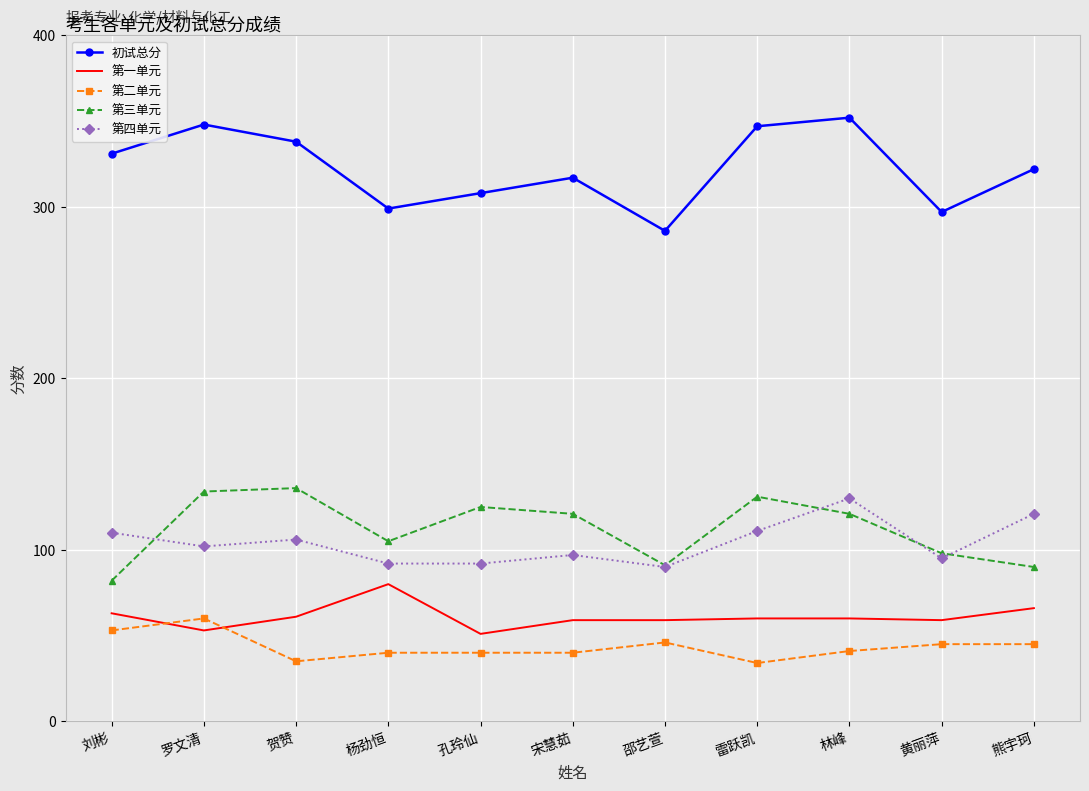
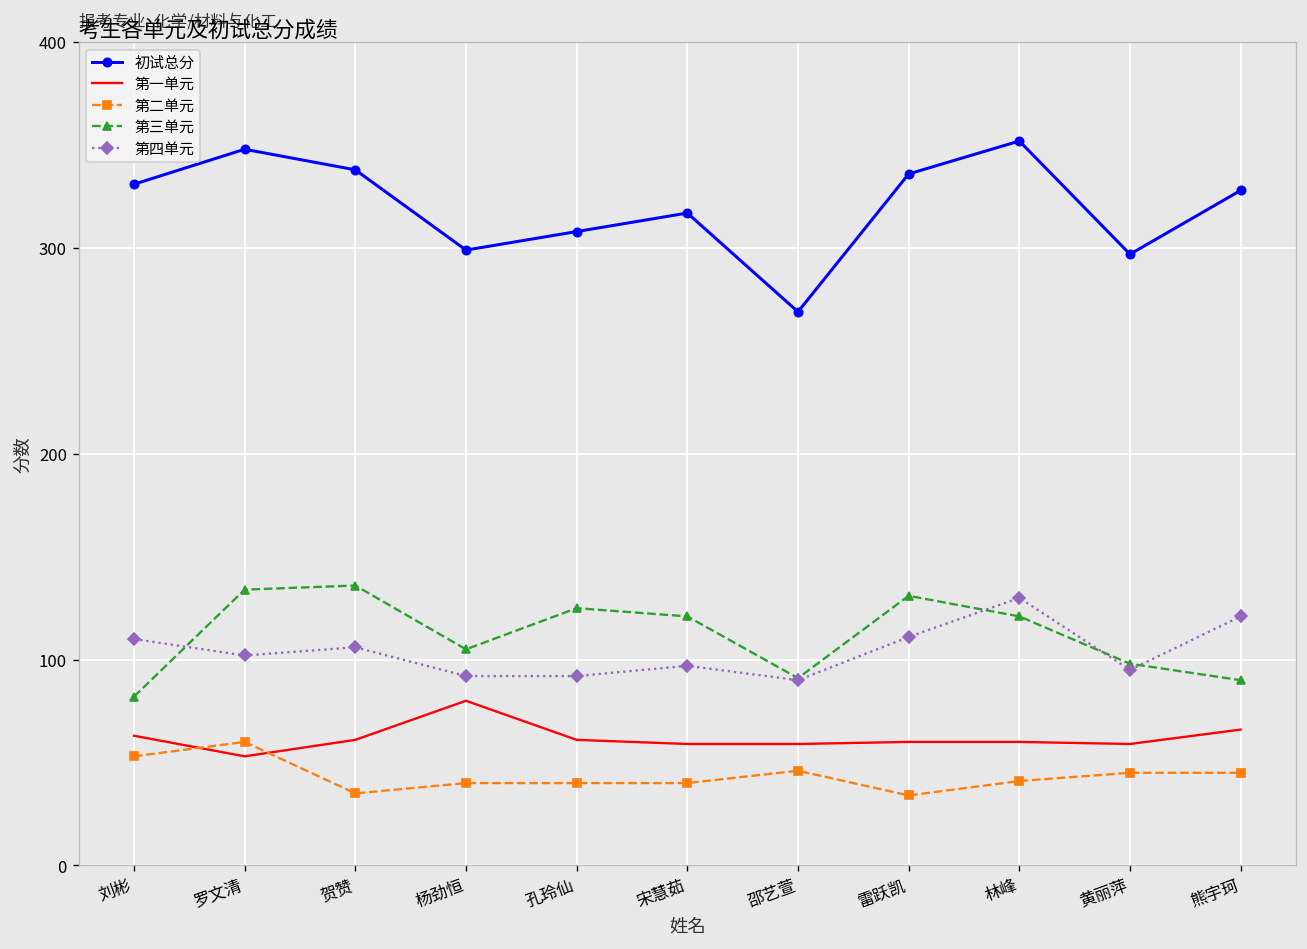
第一单元, 孔玲仙: 51 -> 61
初试总分, 邵艺萱: 286 -> 269
初试总分, 雷跃凯: 347 -> 336
初试总分, 熊宇珂: 322 -> 328
